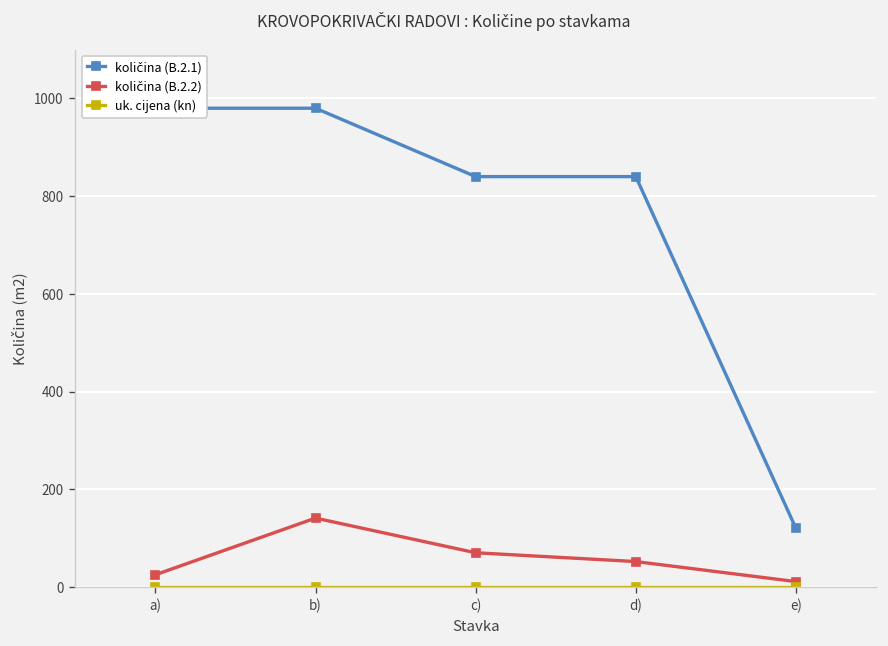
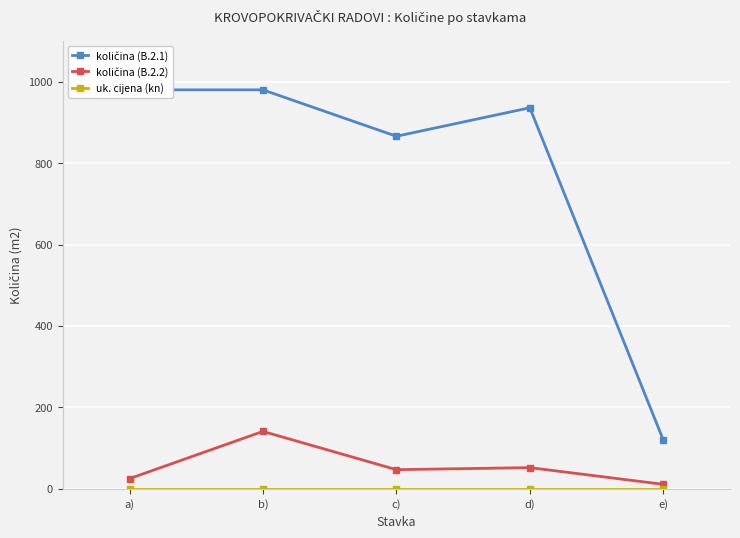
količina (B.2.1), c): 840 -> 870
količina (B.2.2), c): 70 -> 50
količina (B.2.1), d): 840 -> 940
